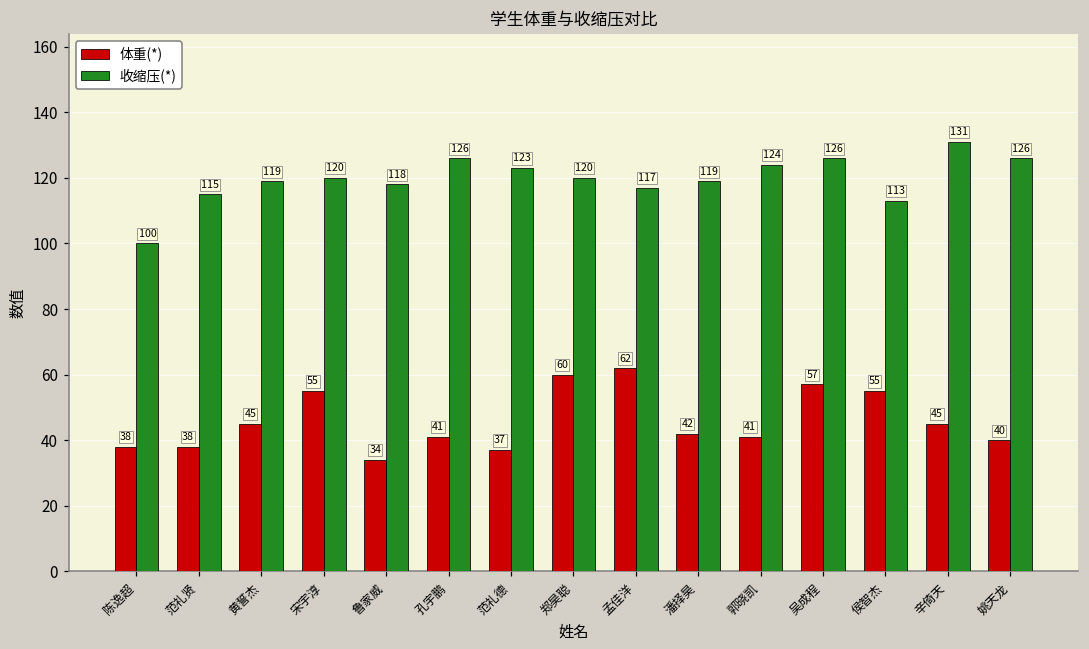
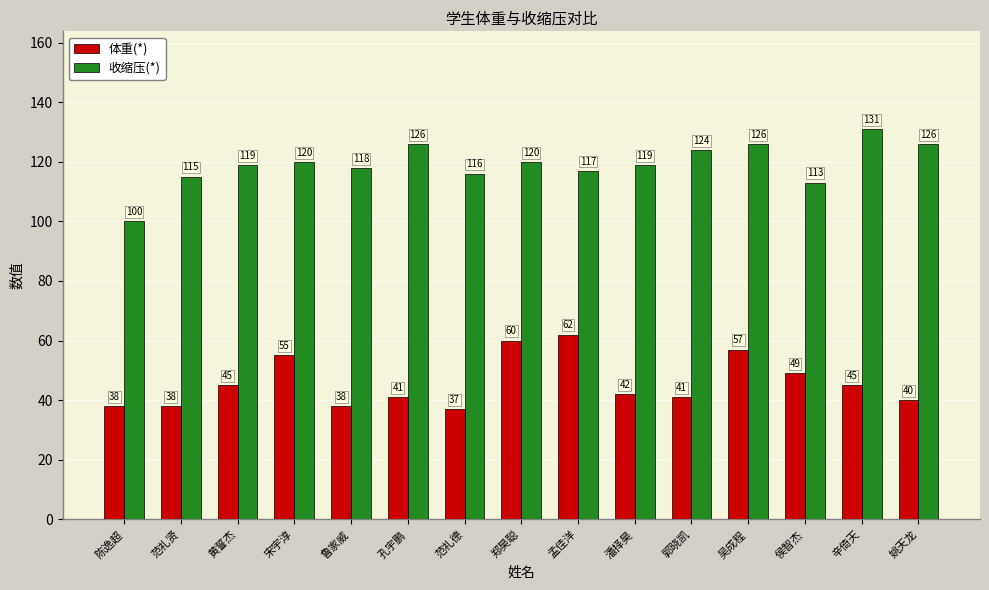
体重(*), 鲁家威: 34 -> 38
收缩压(*), 范礼德: 123 -> 116
体重(*), 侯智杰: 55 -> 49
